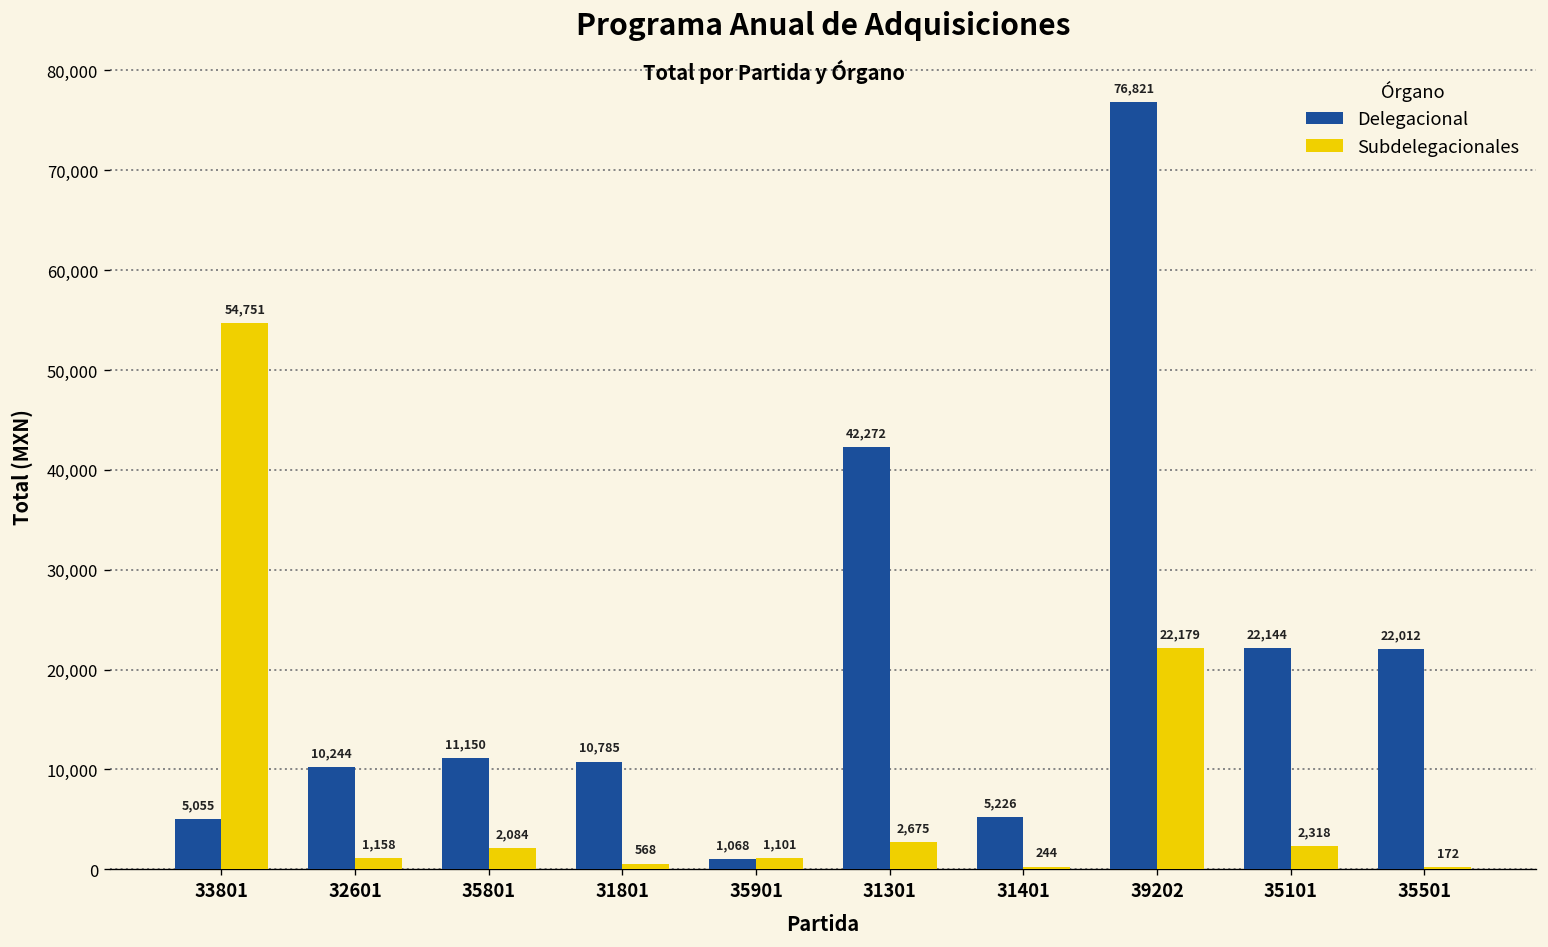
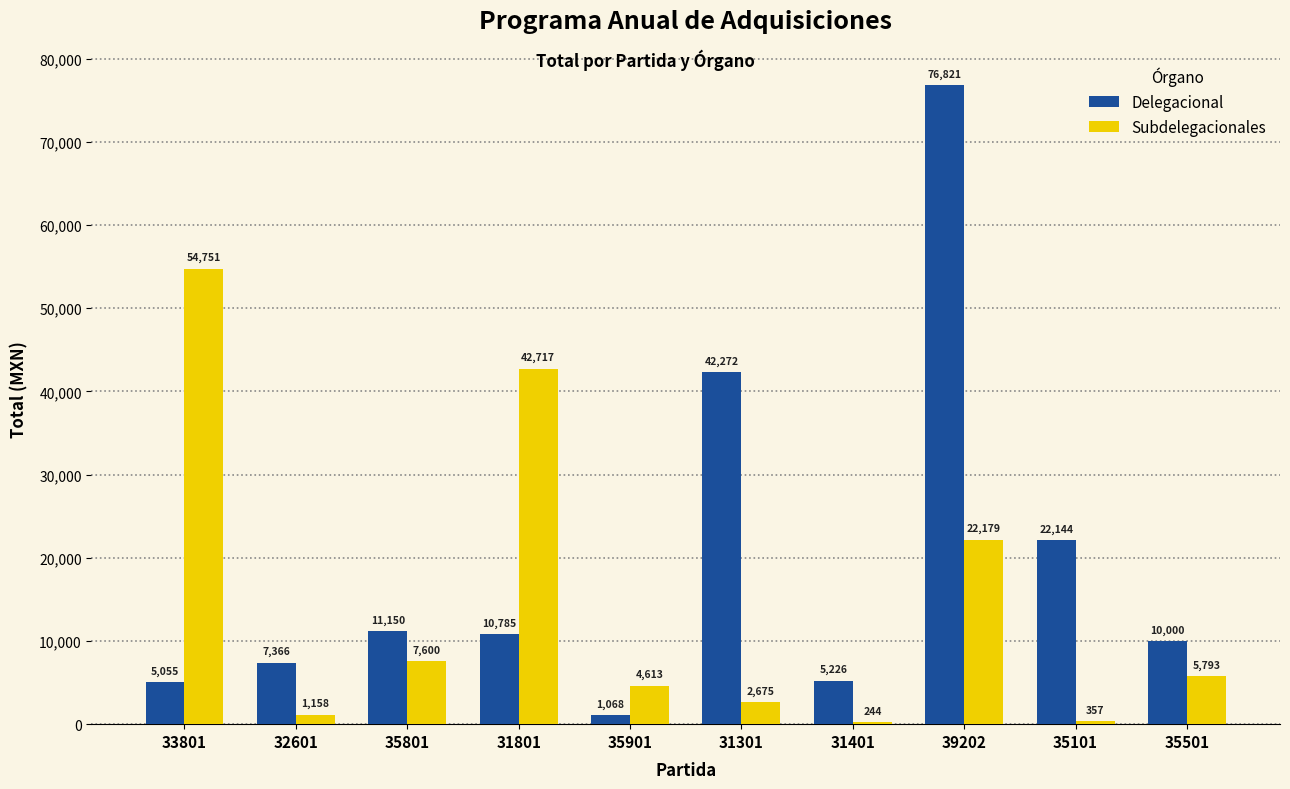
Delegacional, 32601: 10,244 -> 7,366
Subdelegacionales, 35801: 2,084 -> 7,600
Subdelegacionales, 31801: 568 -> 42,717
Subdelegacionales, 35901: 1,101 -> 4,613
Subdelegacionales, 35101: 2,318 -> 357
Delegacional, 35501: 22,012 -> 10,000
Subdelegacionales, 35501: 172 -> 5,793
